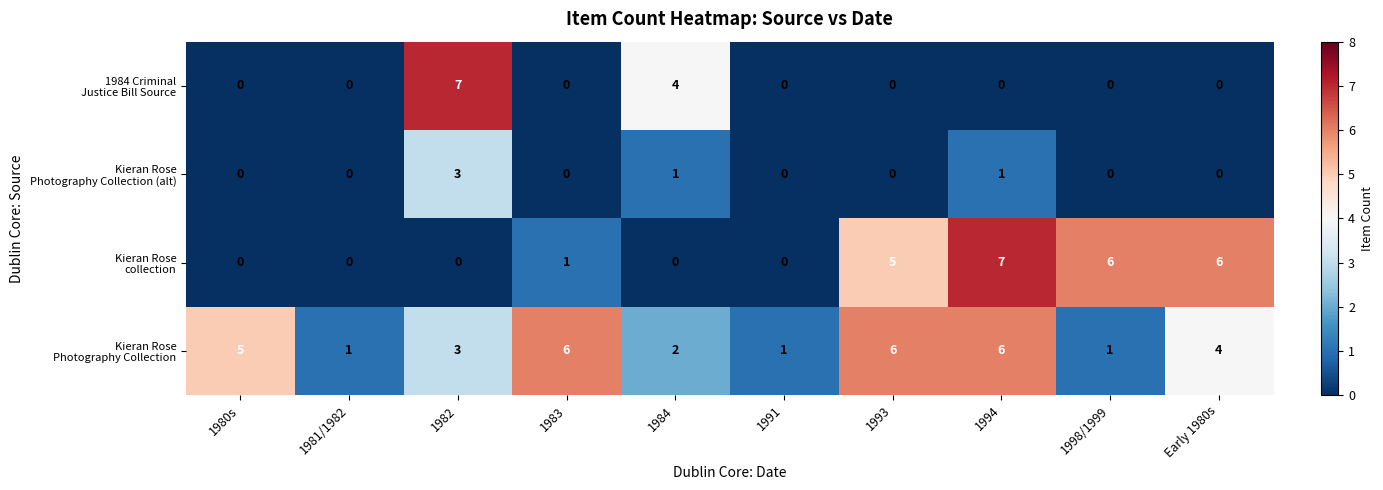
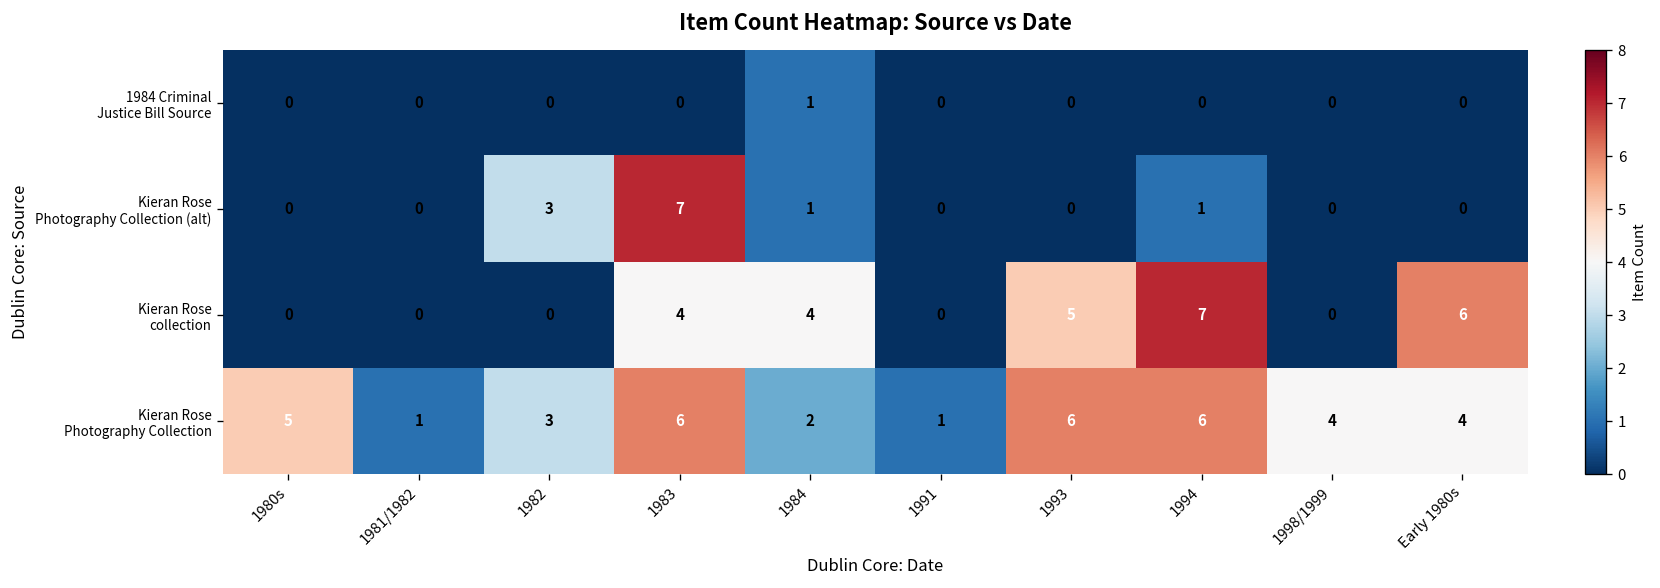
1984 Criminal Justice Bill Source, 1982: 7 -> 0
1984 Criminal Justice Bill Source, 1984: 4 -> 1
Kieran Rose Photography Collection (alt), 1983: 0 -> 7
Kieran Rose collection, 1983: 1 -> 4
Kieran Rose collection, 1984: 0 -> 4
Kieran Rose collection, 1998/1999: 6 -> 0
Kieran Rose Photography Collection, 1998/1999: 1 -> 4
